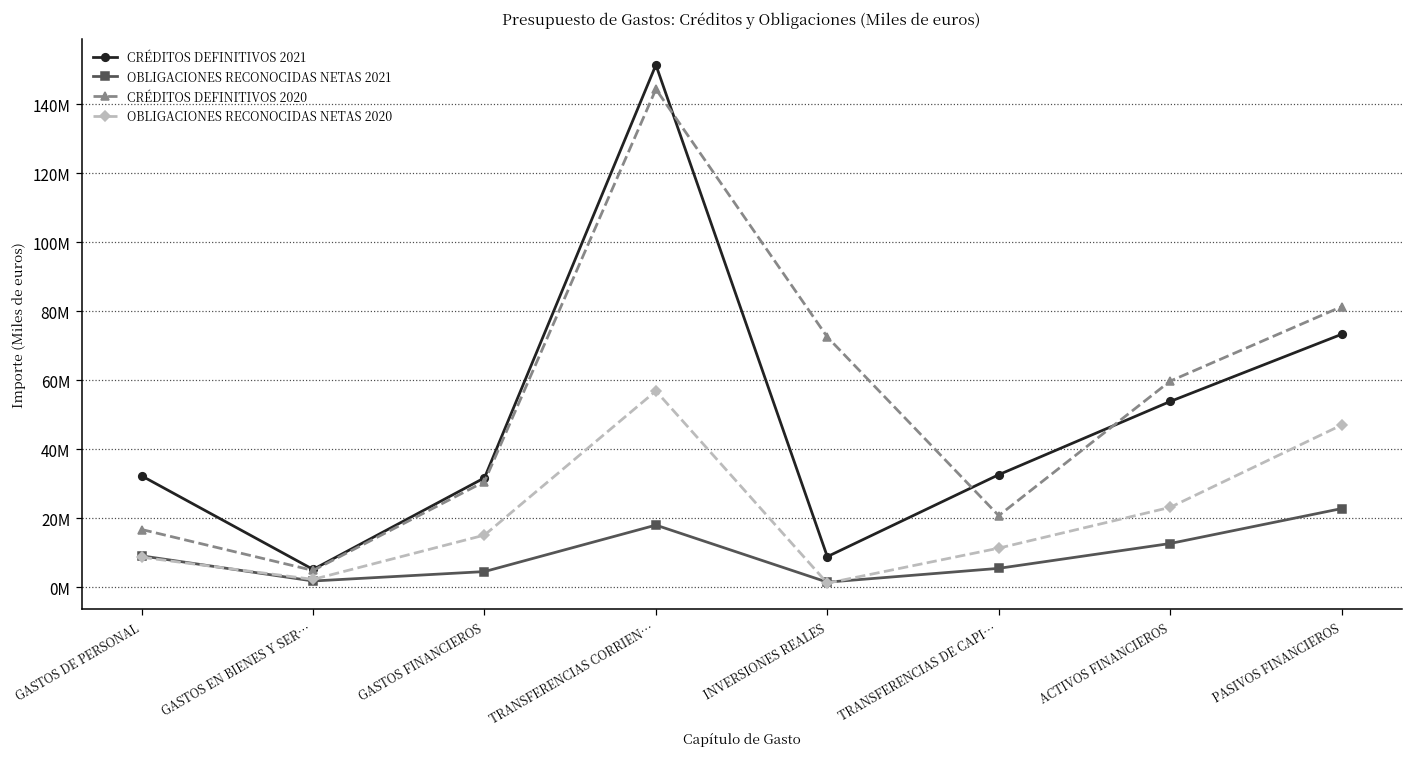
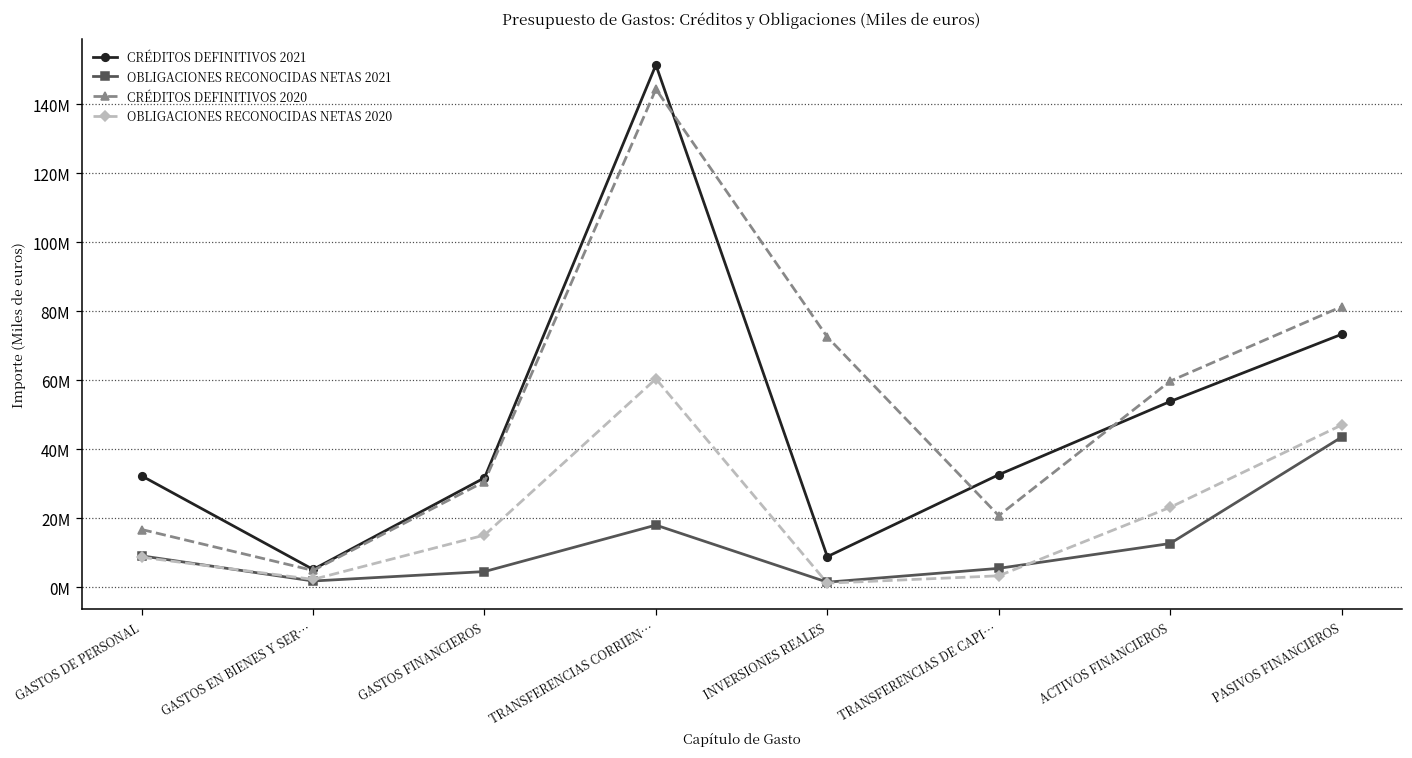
OBLIGACIONES RECONOCIDAS NETAS 2020, TRANSFERENCIAS CORRIEN…: 57000000 -> 60000000
OBLIGACIONES RECONOCIDAS NETAS 2020, TRANSFERENCIAS DE CAPI…: 11000000 -> 3000000
OBLIGACIONES RECONOCIDAS NETAS 2021, PASIVOS FINANCIEROS: 23000000 -> 43000000
